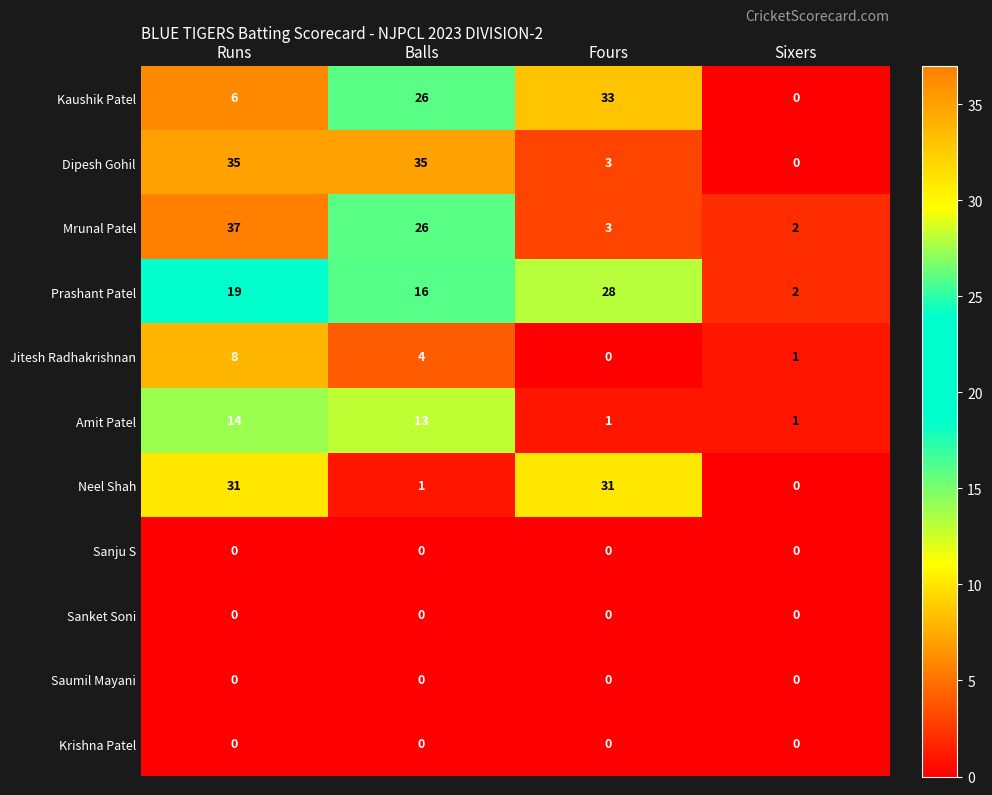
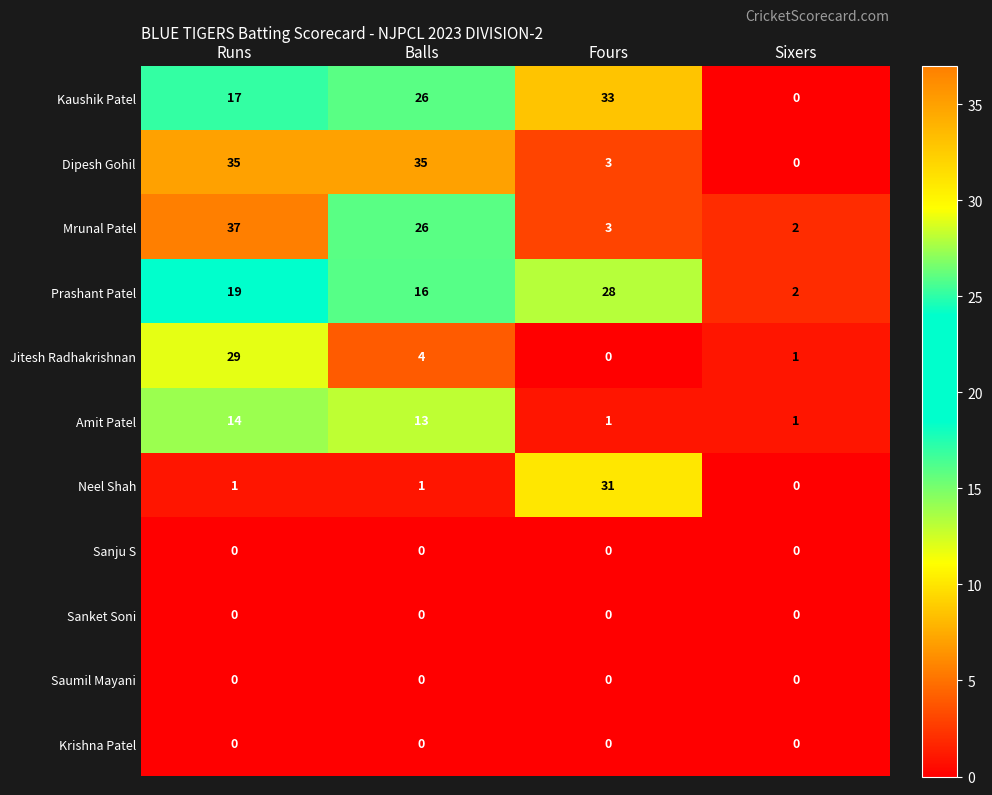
Kaushik Patel, Runs: 6 -> 17
Jitesh Radhakrishnan, Runs: 8 -> 29
Neel Shah, Runs: 31 -> 1
